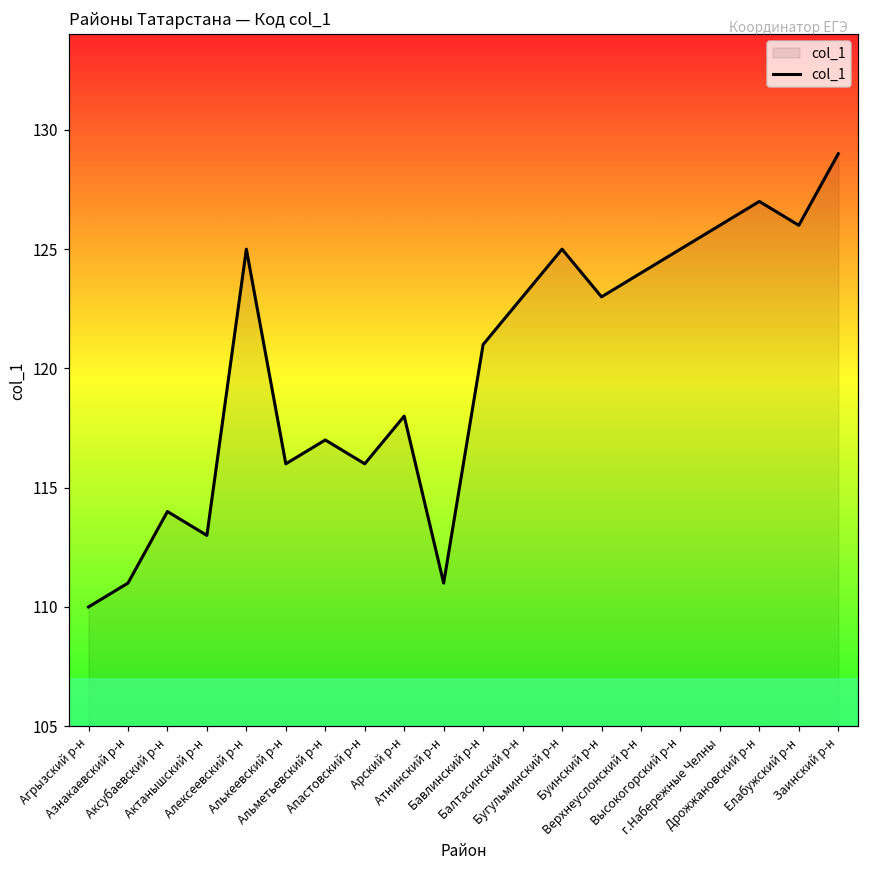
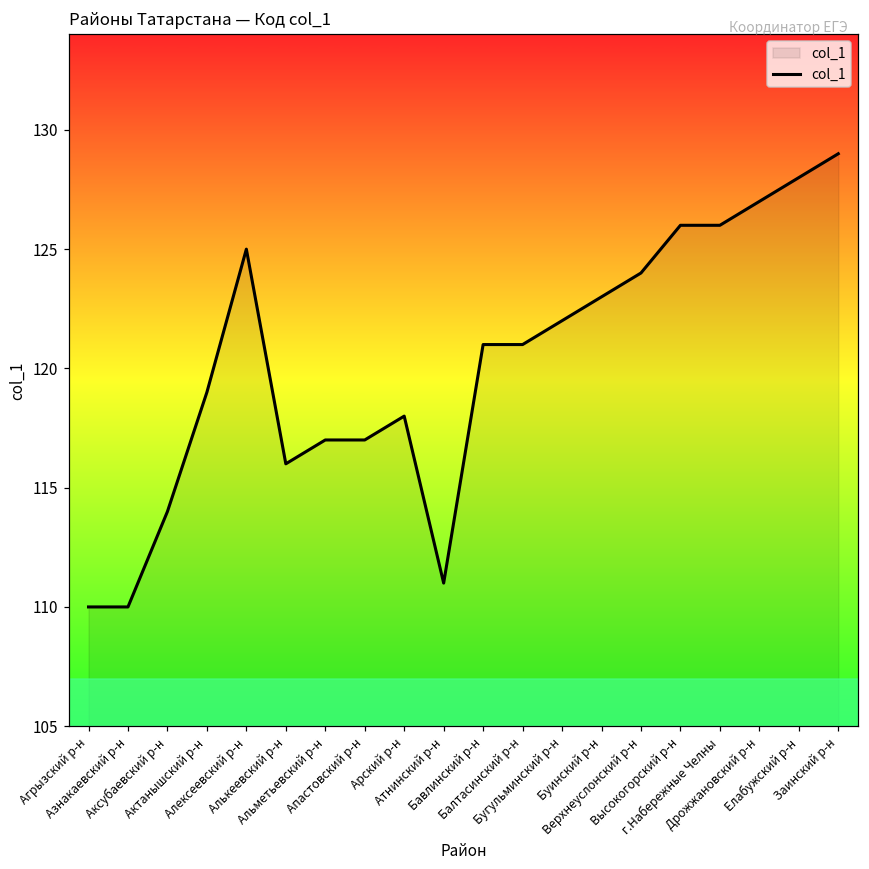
Азнакаевский р-н: 111 -> 110
Актанышский р-н: 113 -> 119
Апастовский р-н: 116 -> 117
Балтасинский р-н: 123 -> 121
Бугульминский р-н: 125 -> 122
Высокогорский р-н: 125 -> 126
Елабужский р-н: 126 -> 128
